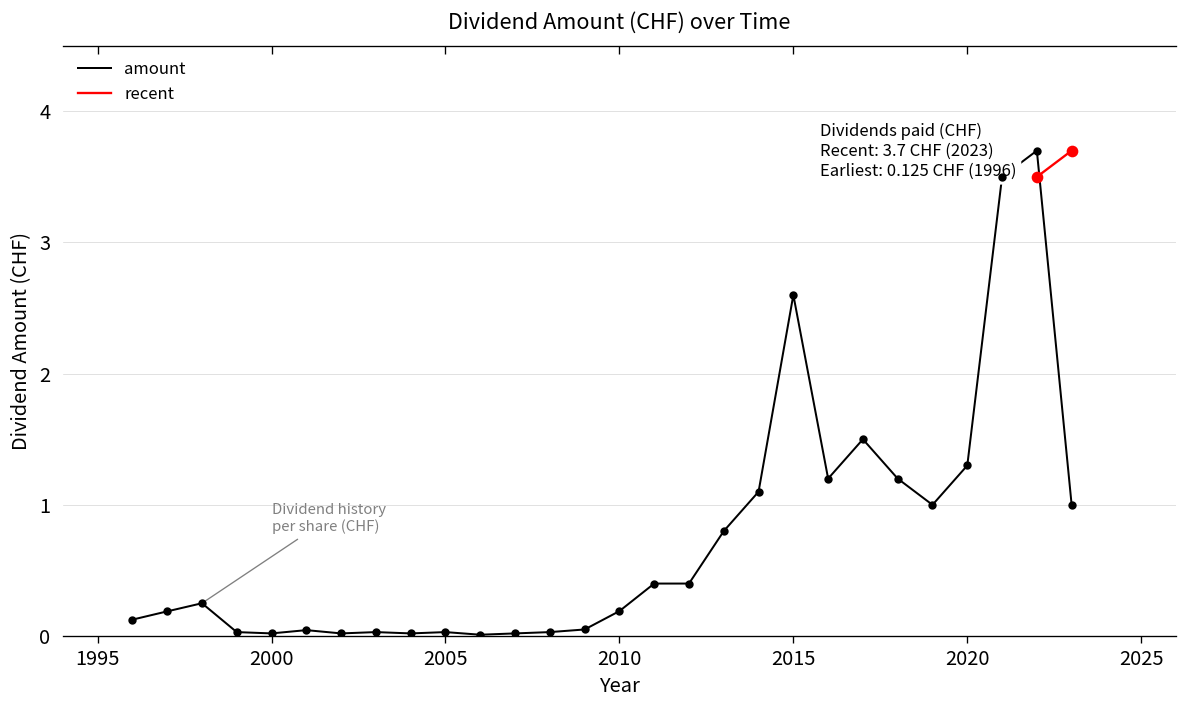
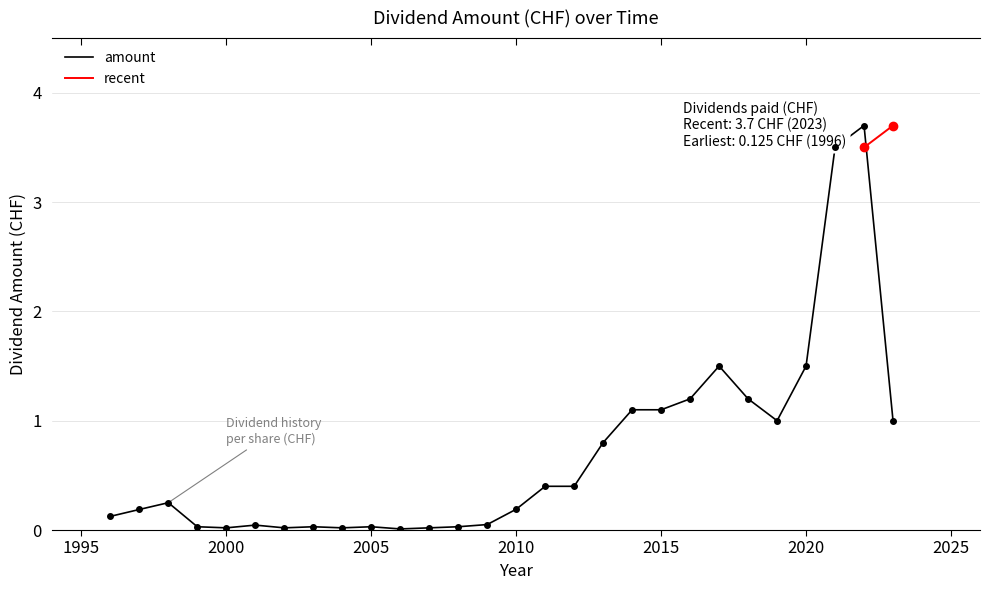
amount, 2015: 2.6 -> 1.1
amount, 2020: 1.3 -> 1.5
